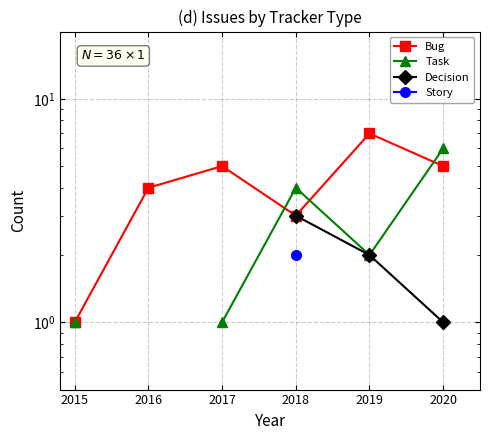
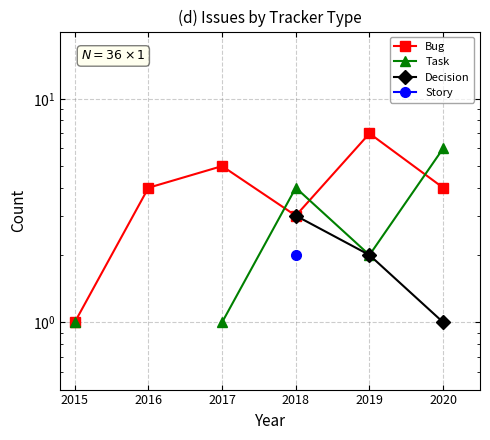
Bug, 2020: 5 -> 4
